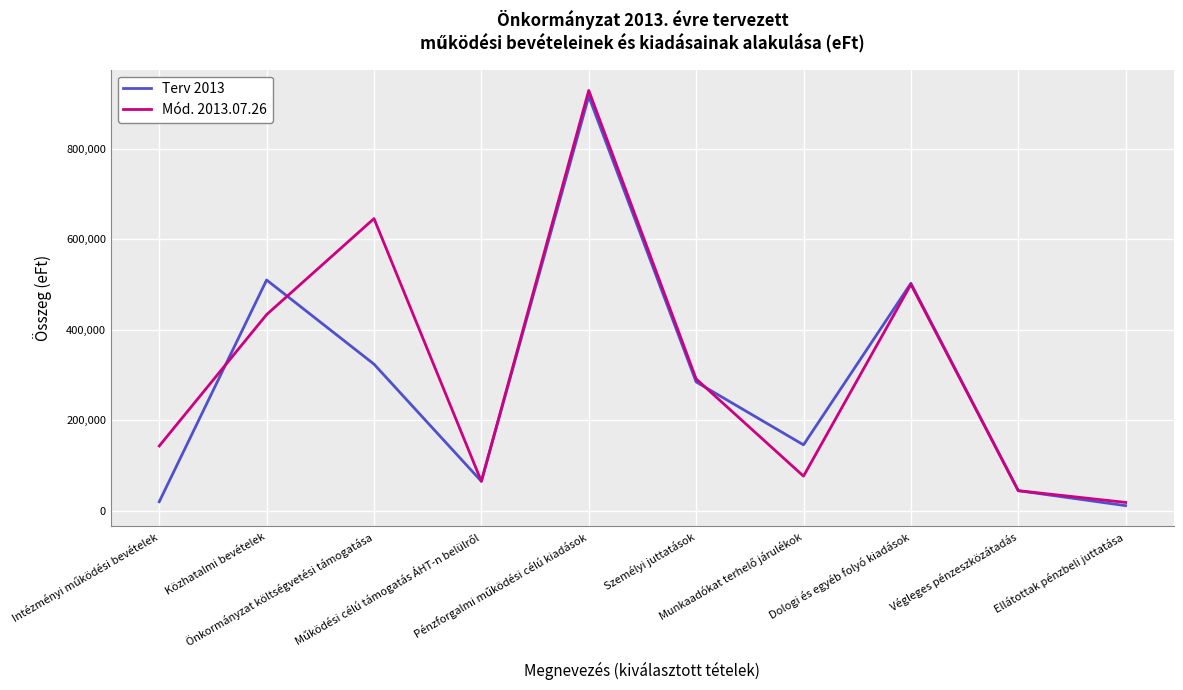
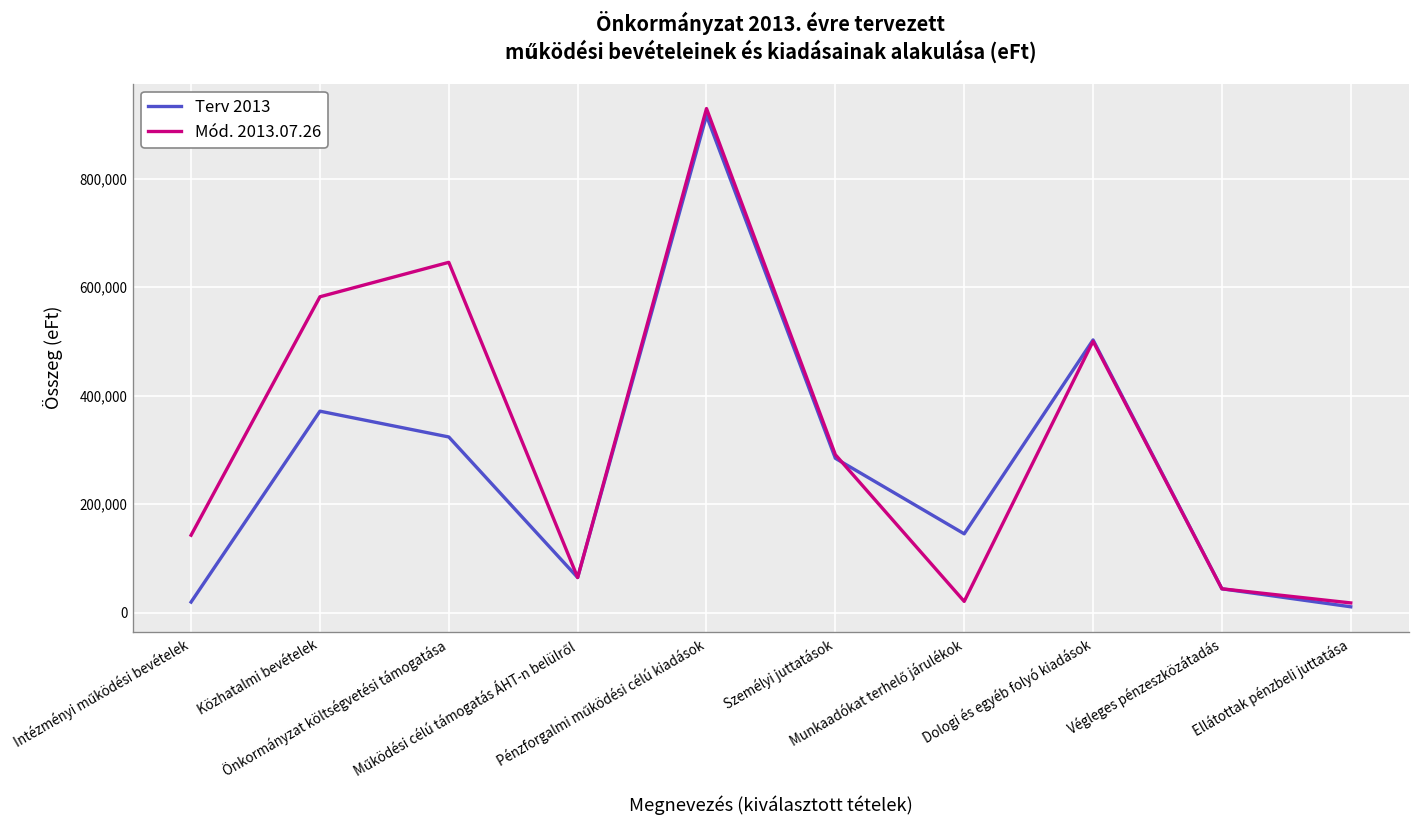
Terv 2013, Közhatalmi bevételek: 510,000 -> 370,000
Mód. 2013.07.26, Közhatalmi bevételek: 430,000 -> 580,000
Mód. 2013.07.26, Munkaadókat terhelő járulékok: 80,000 -> 20,000
